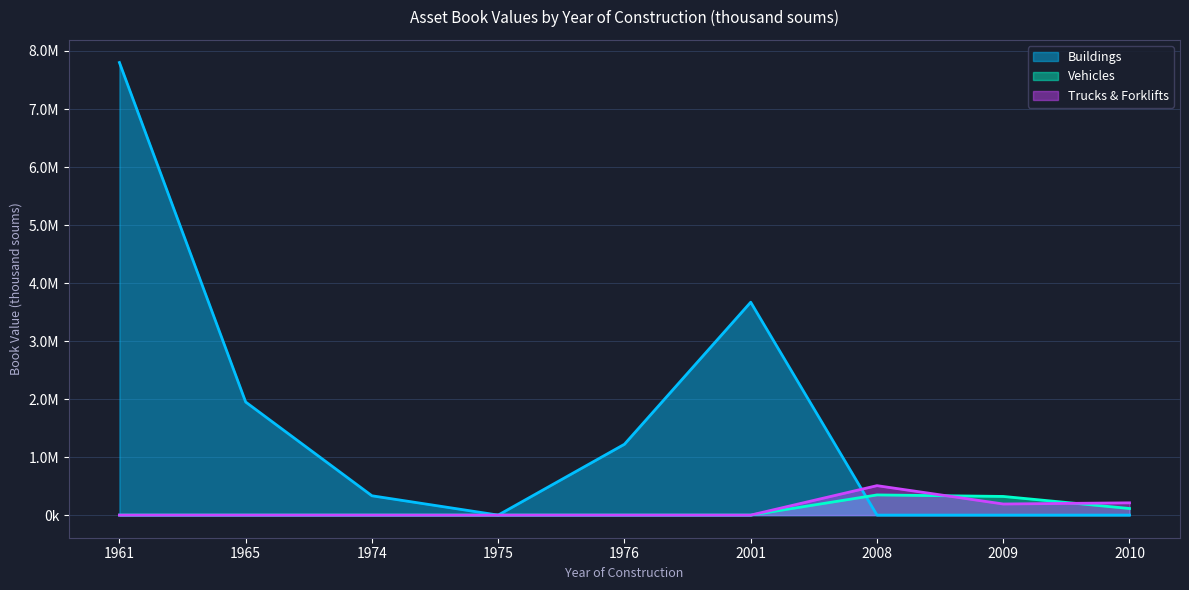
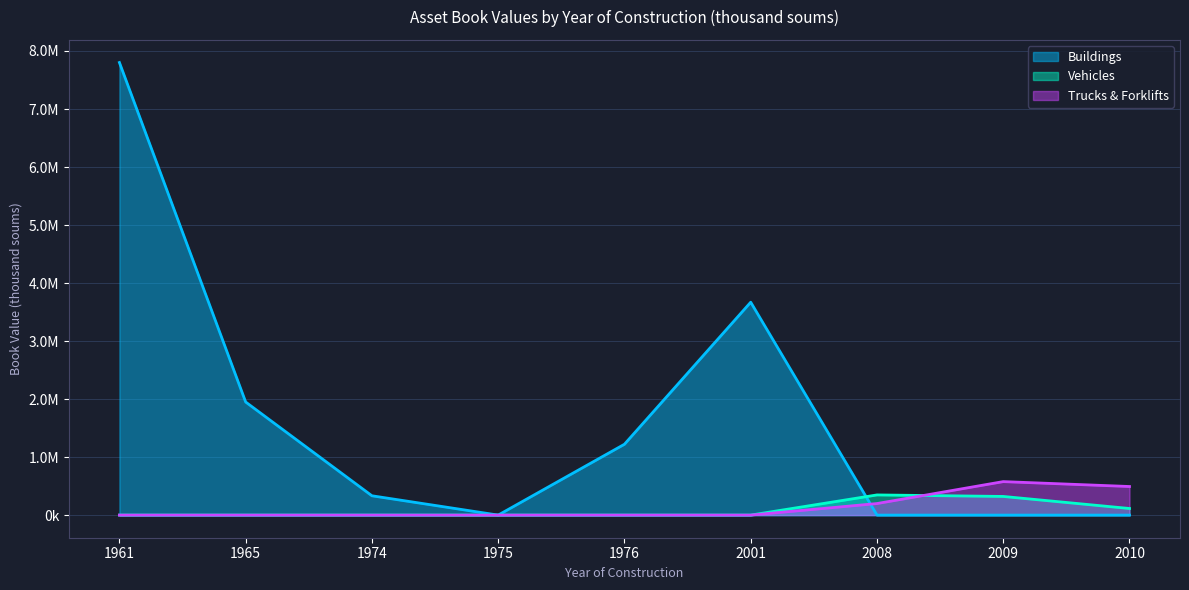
Trucks & Forklifts, 2008: 500000 -> 200000
Trucks & Forklifts, 2009: 200000 -> 600000
Trucks & Forklifts, 2010: 200000 -> 500000
